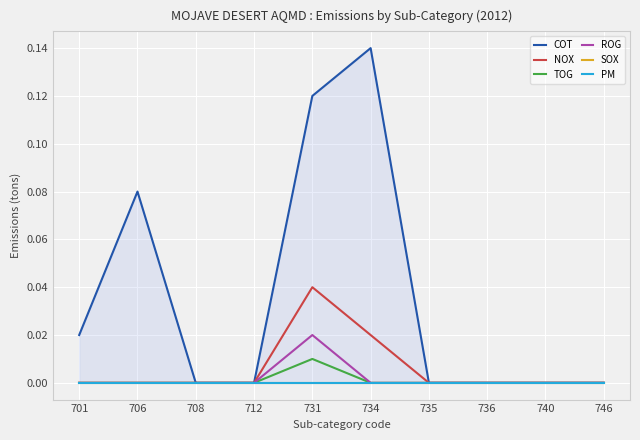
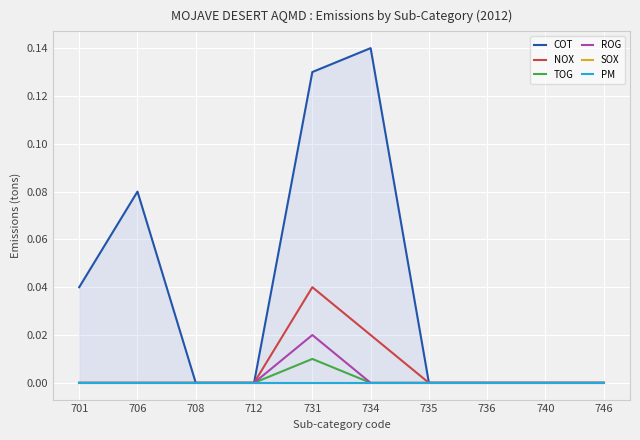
COT, 701: 0.02 -> 0.04
COT, 731: 0.12 -> 0.13
